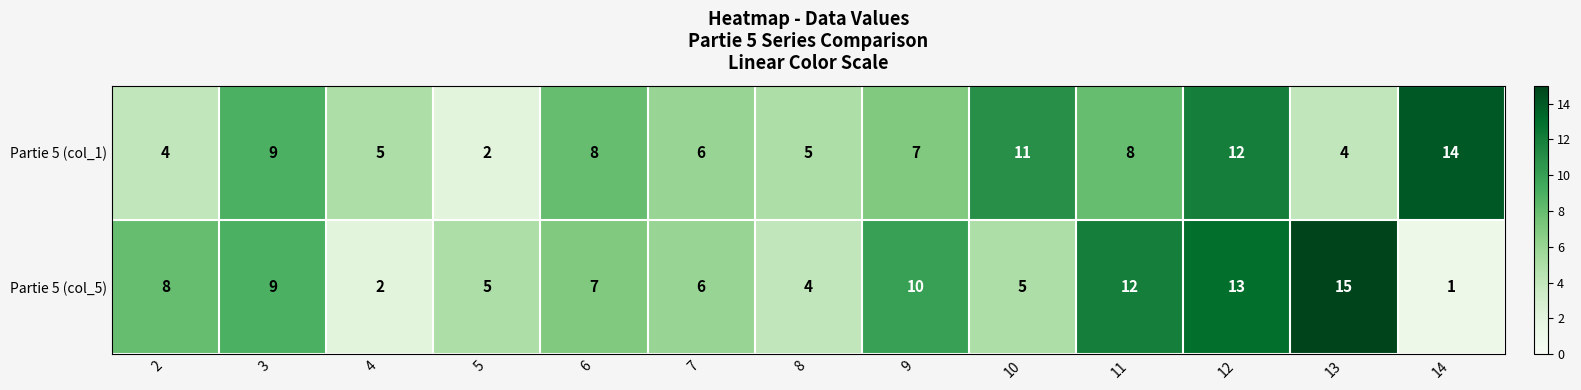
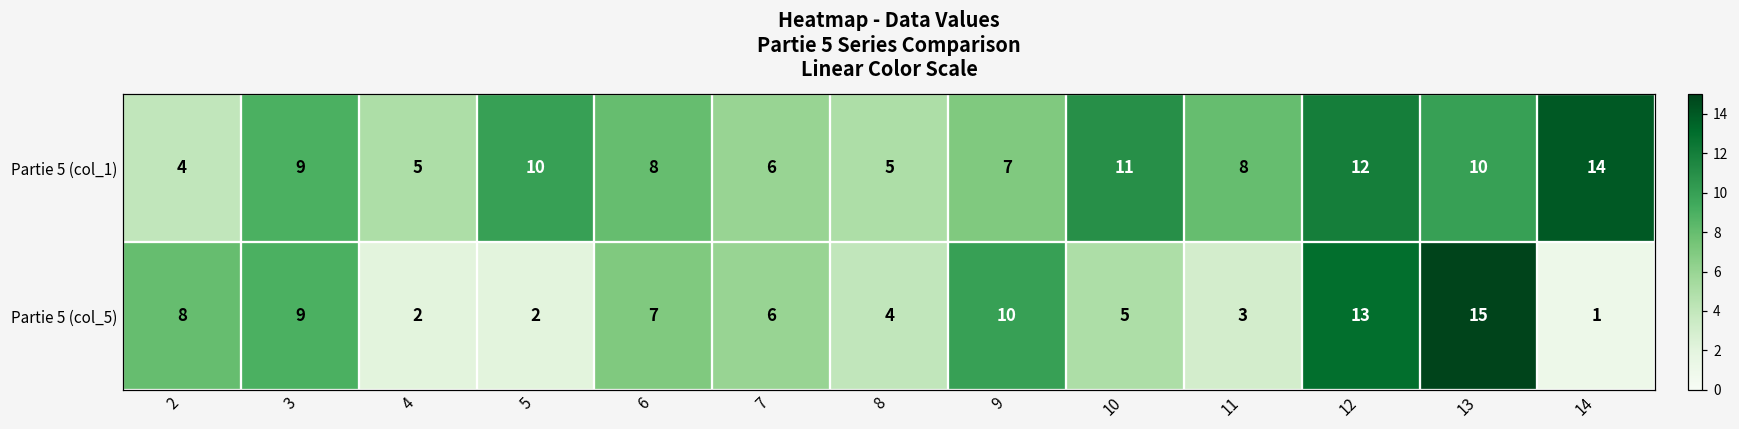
Partie 5 (col_1), 5: 2 -> 10
Partie 5 (col_1), 13: 4 -> 10
Partie 5 (col_5), 5: 5 -> 2
Partie 5 (col_5), 11: 12 -> 3
